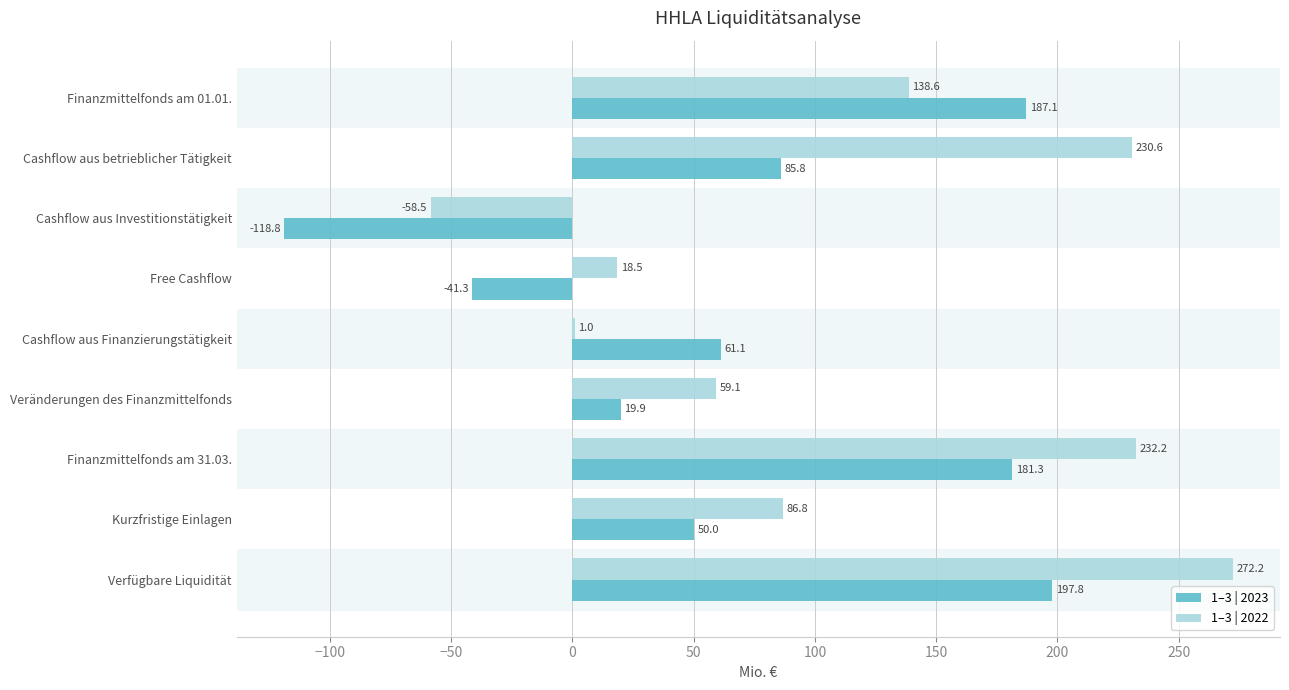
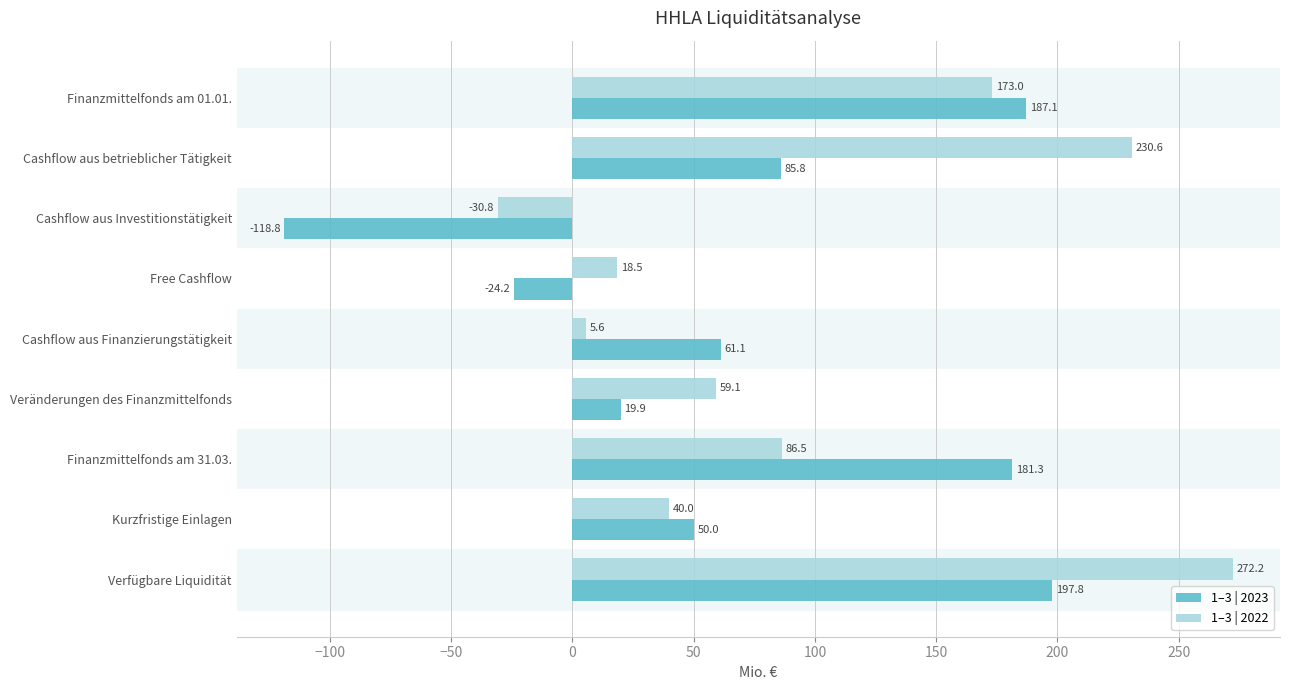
1–3 | 2022, Finanzmittelfonds am 01.01.: 138.6 -> 173.0
1–3 | 2022, Cashflow aus Investitionstätigkeit: -58.5 -> -30.8
1–3 | 2023, Free Cashflow: -41.3 -> -24.2
1–3 | 2022, Cashflow aus Finanzierungstätigkeit: 1.0 -> 5.6
1–3 | 2022, Finanzmittelfonds am 31.03.: 232.2 -> 86.5
1–3 | 2022, Kurzfristige Einlagen: 86.8 -> 40.0
